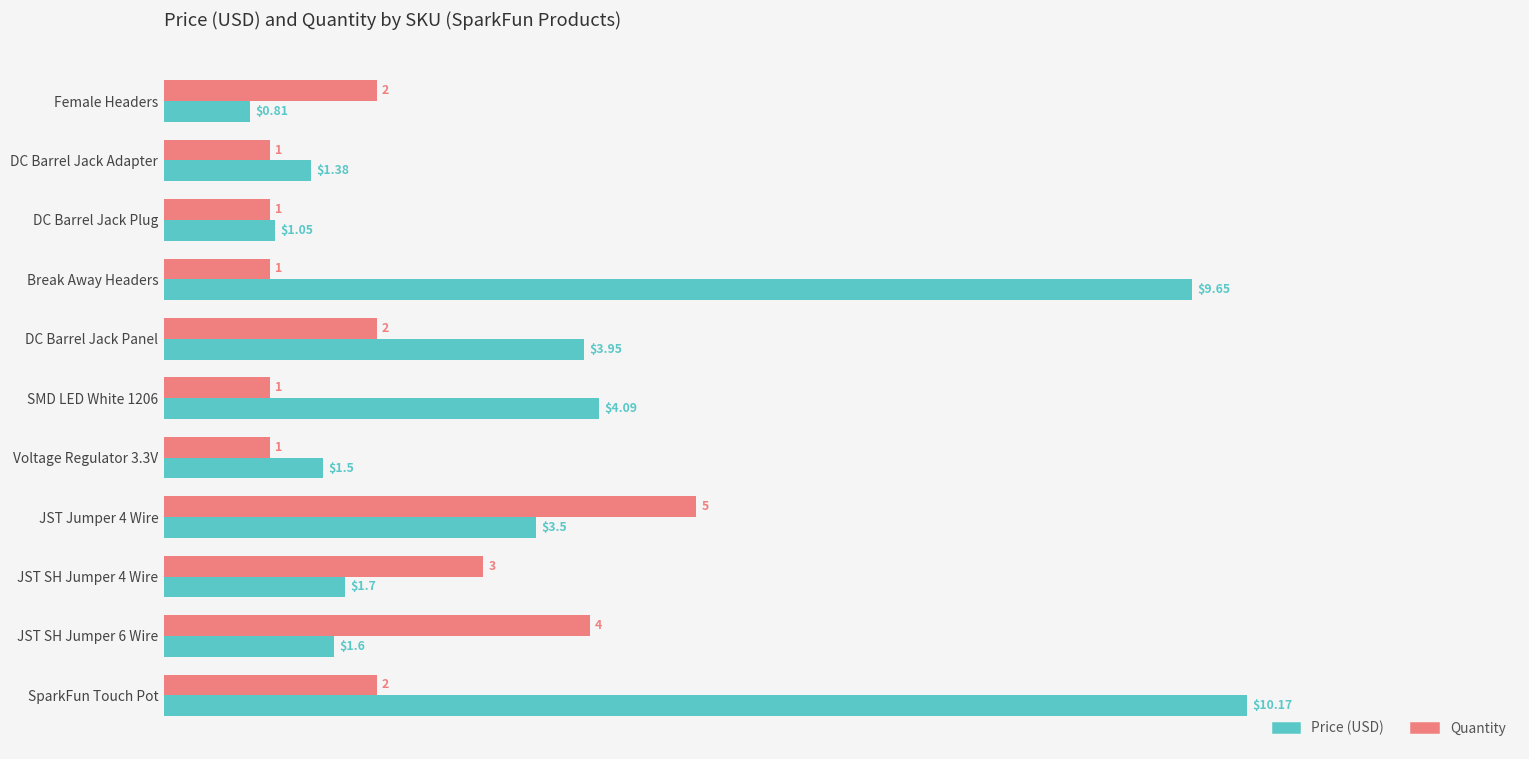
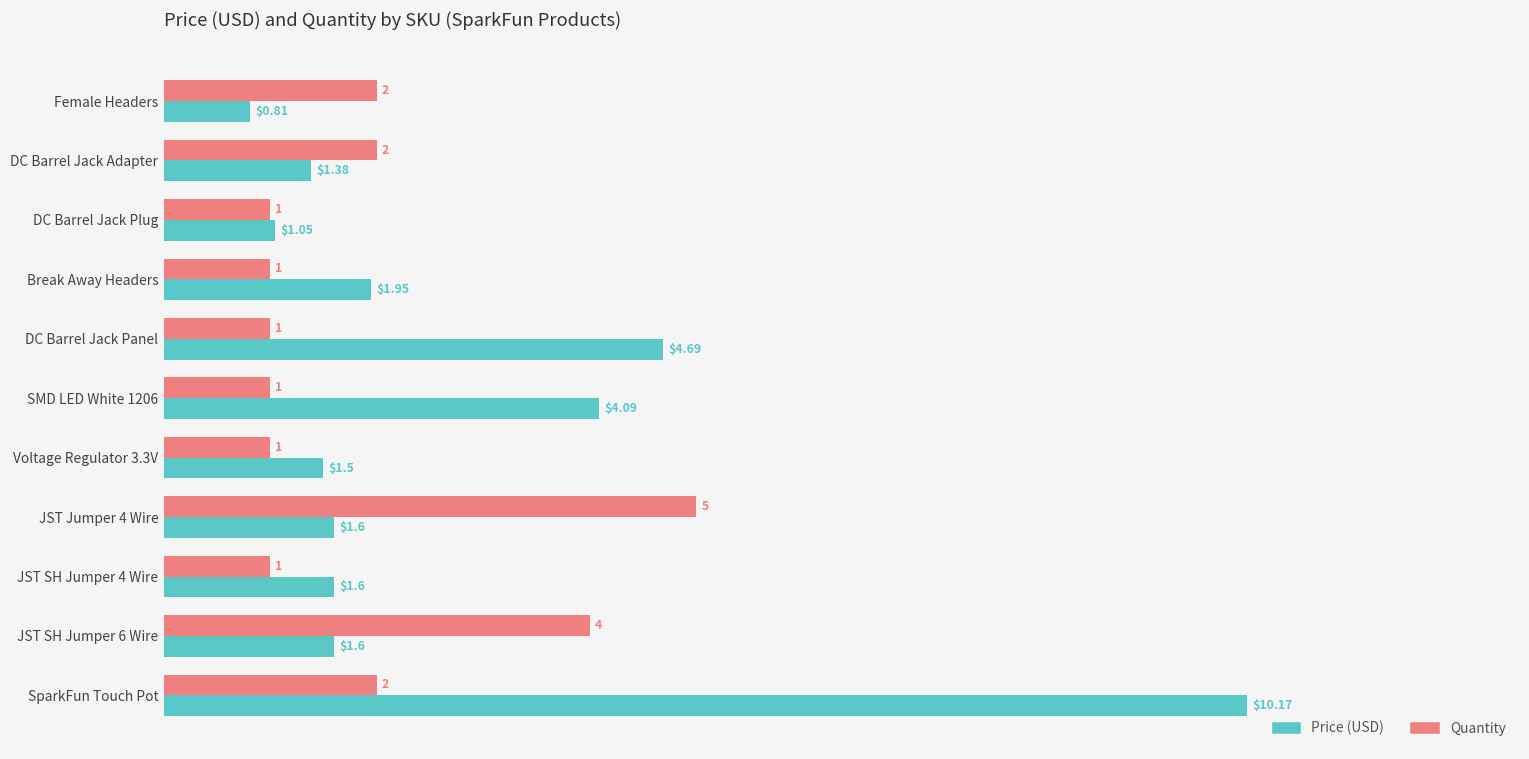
Quantity, DC Barrel Jack Adapter: 1 -> 2
Price (USD), Break Away Headers: $9.65 -> $1.95
Quantity, DC Barrel Jack Panel: 2 -> 1
Price (USD), DC Barrel Jack Panel: $3.95 -> $4.69
Price (USD), JST Jumper 4 Wire: $3.5 -> $1.6
Quantity, JST SH Jumper 4 Wire: 3 -> 1
Price (USD), JST SH Jumper 4 Wire: $1.7 -> $1.6
